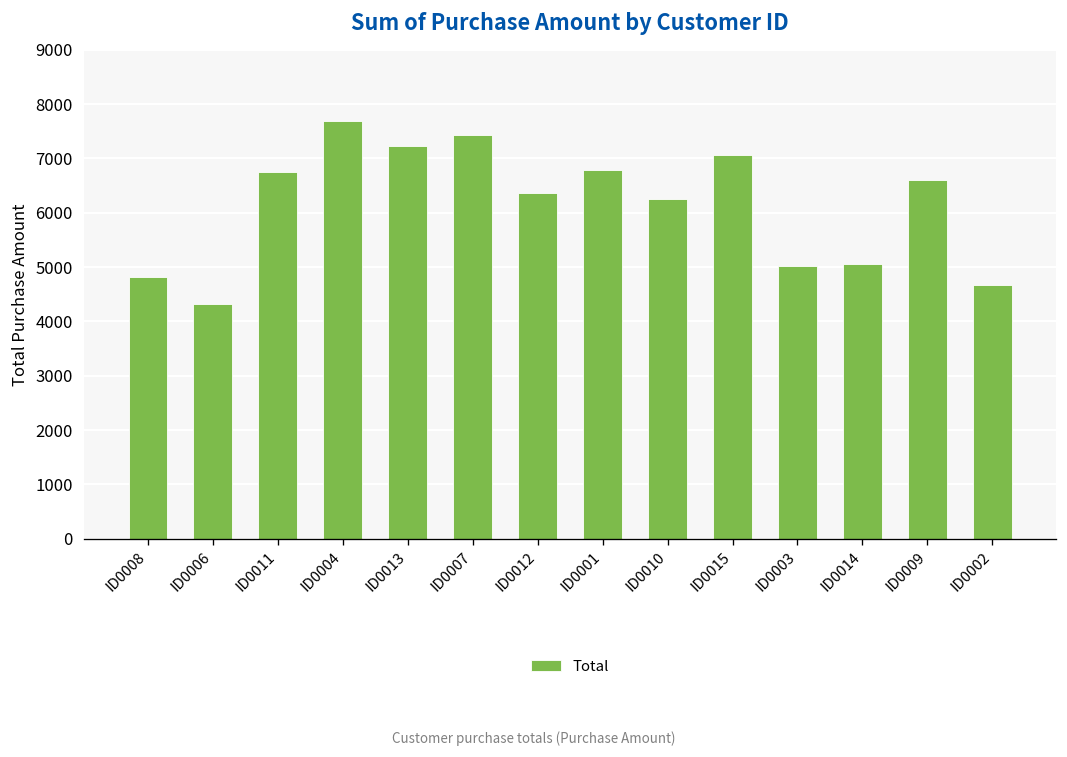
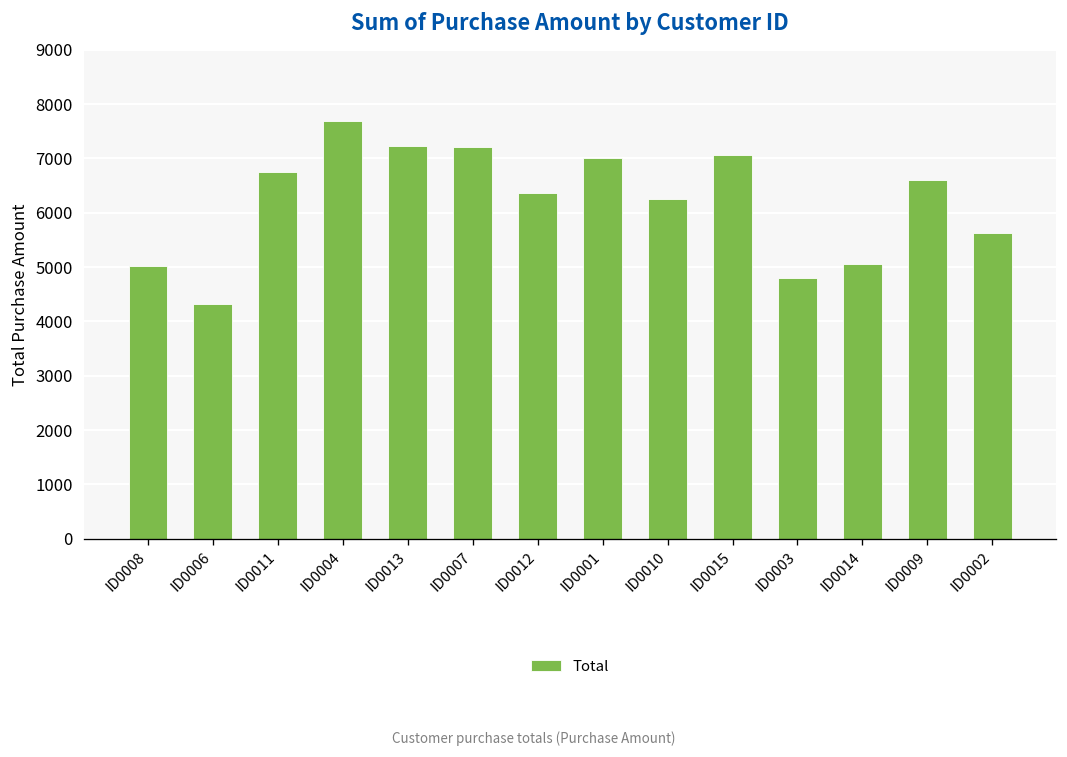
ID0008: 4800 -> 5000
ID0007: 7400 -> 7200
ID0001: 6800 -> 7000
ID0003: 5000 -> 4800
ID0002: 4700 -> 5600
